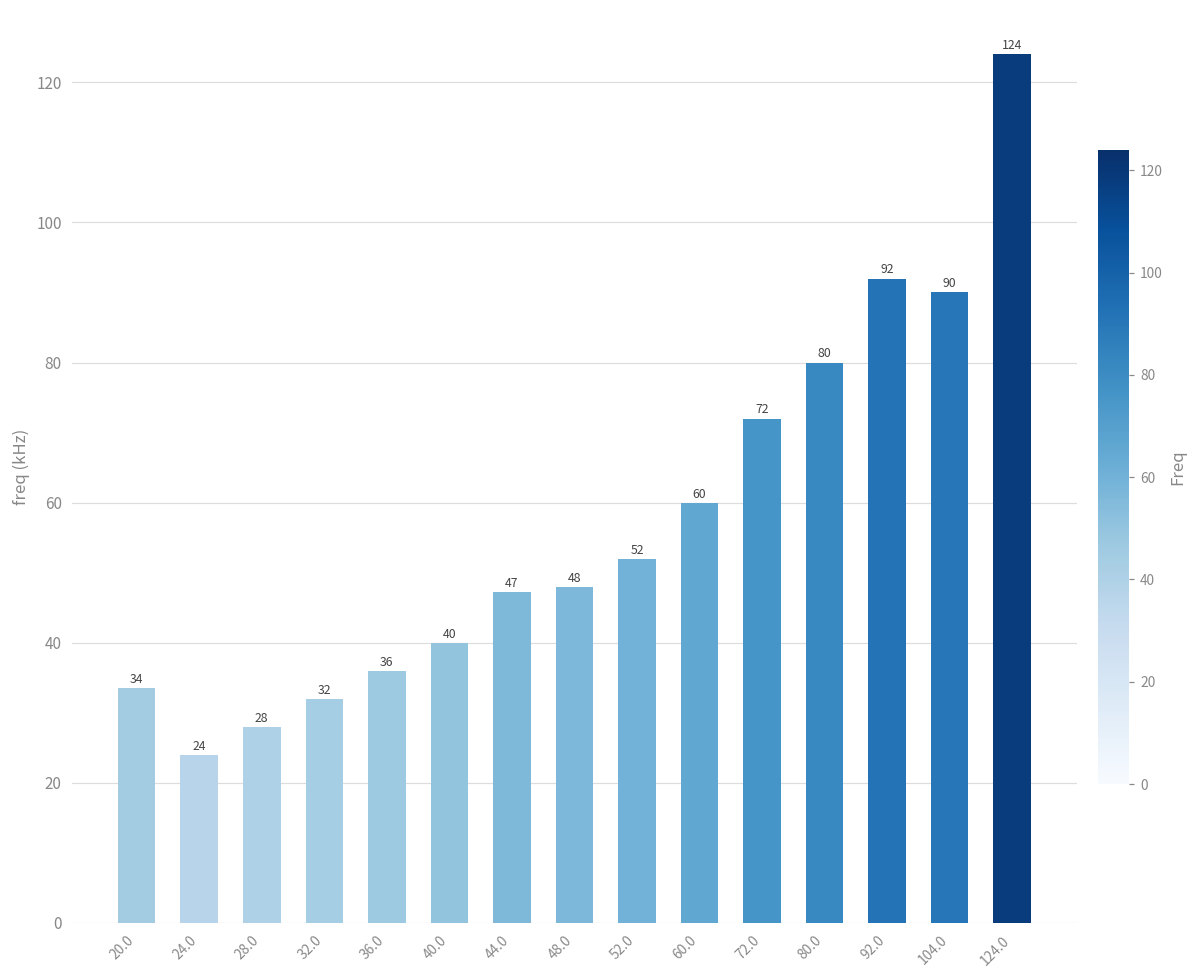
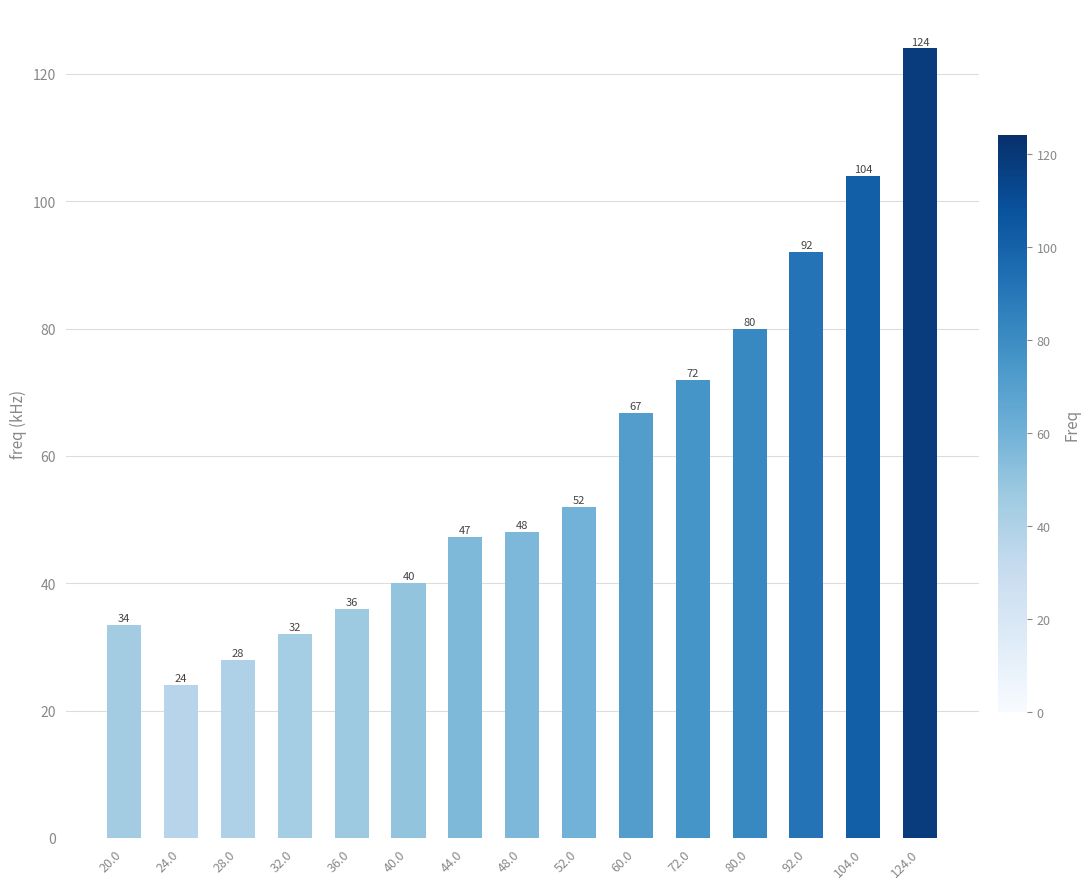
60.0: 60 -> 67
104.0: 90 -> 104
